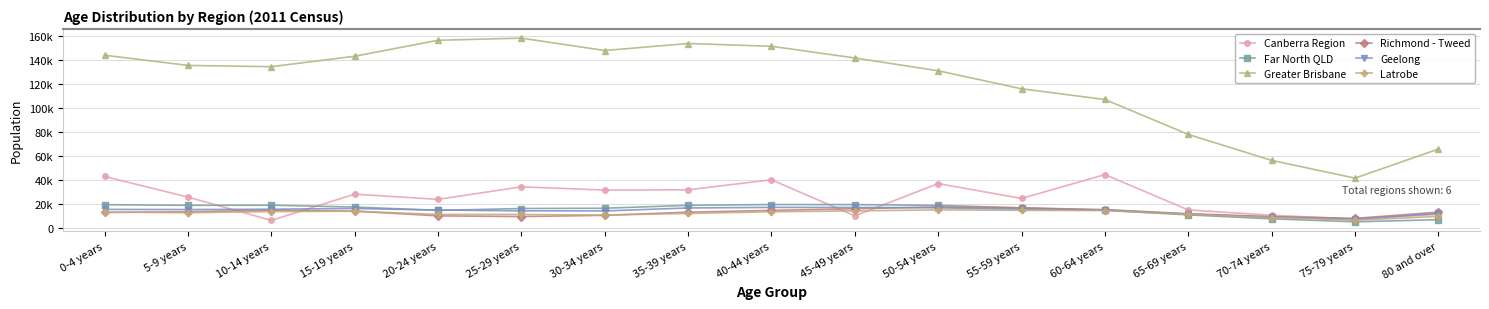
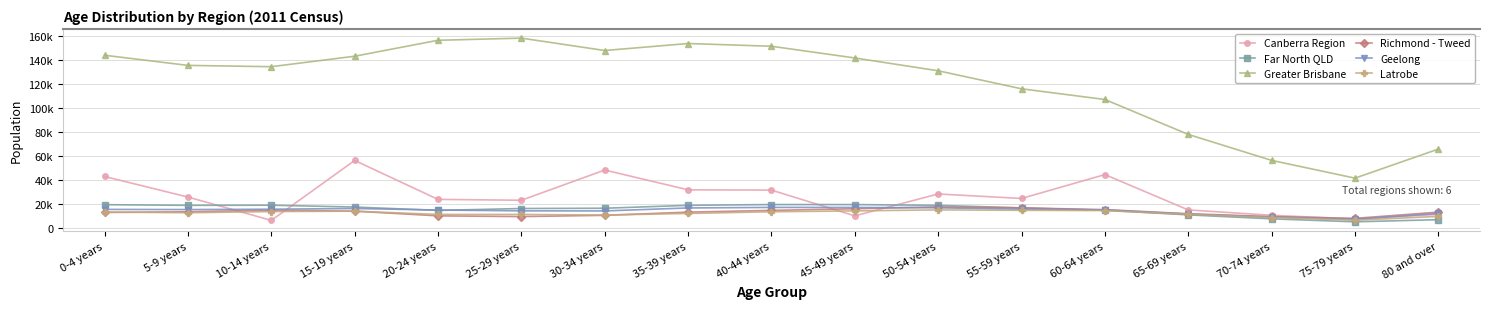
Canberra Region, 15-19 years: 29000 -> 57000
Canberra Region, 25-29 years: 35000 -> 23000
Canberra Region, 30-34 years: 32000 -> 49000
Canberra Region, 40-44 years: 40000 -> 32000
Canberra Region, 50-54 years: 37000 -> 29000
